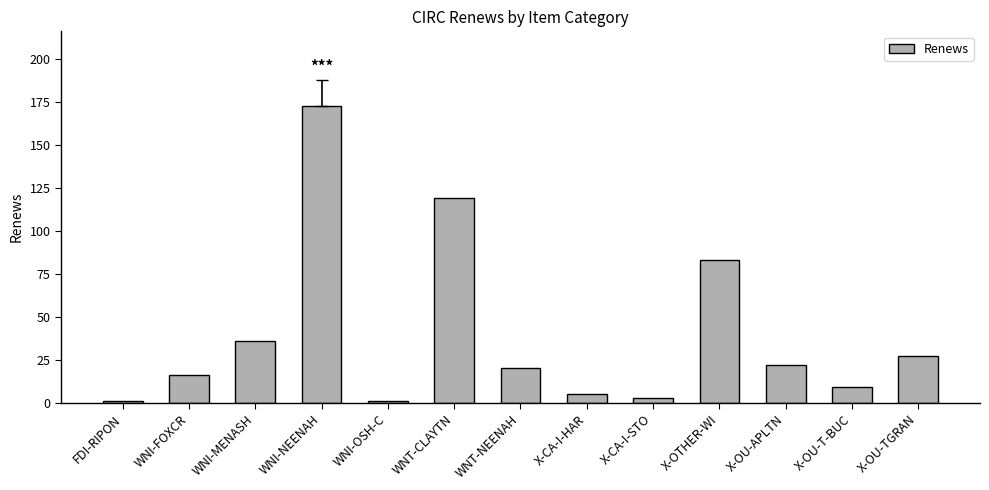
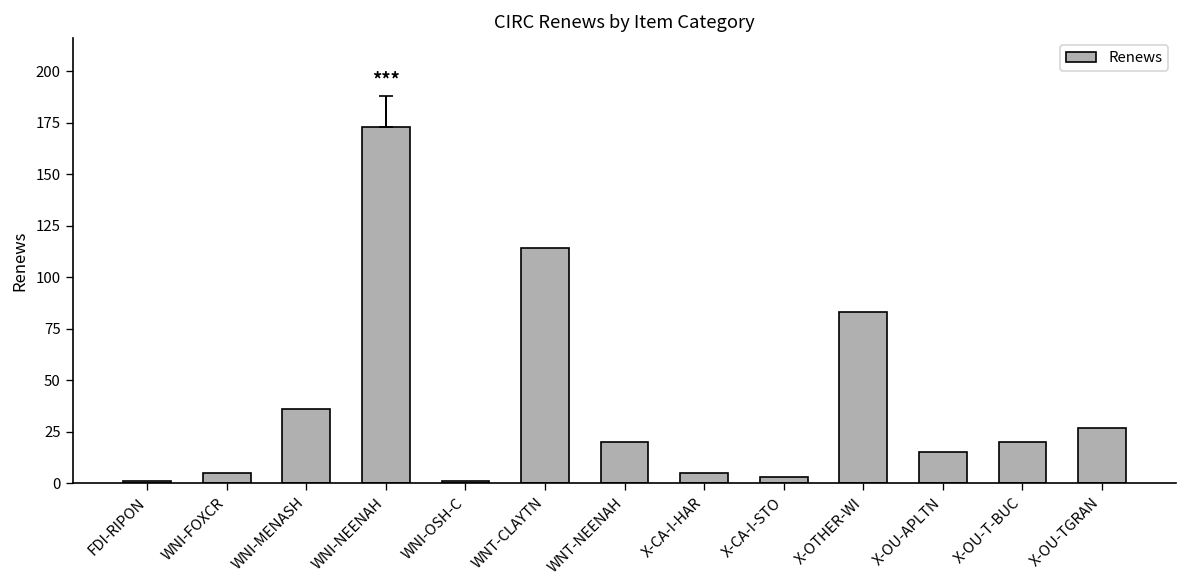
Renews, WNI-FOXCR: 16 -> 5
Renews, WNT-CLAYTN: 119 -> 114
Renews, X-OU-APLTN: 22 -> 15
Renews, X-OU-T-BUC: 9 -> 20
